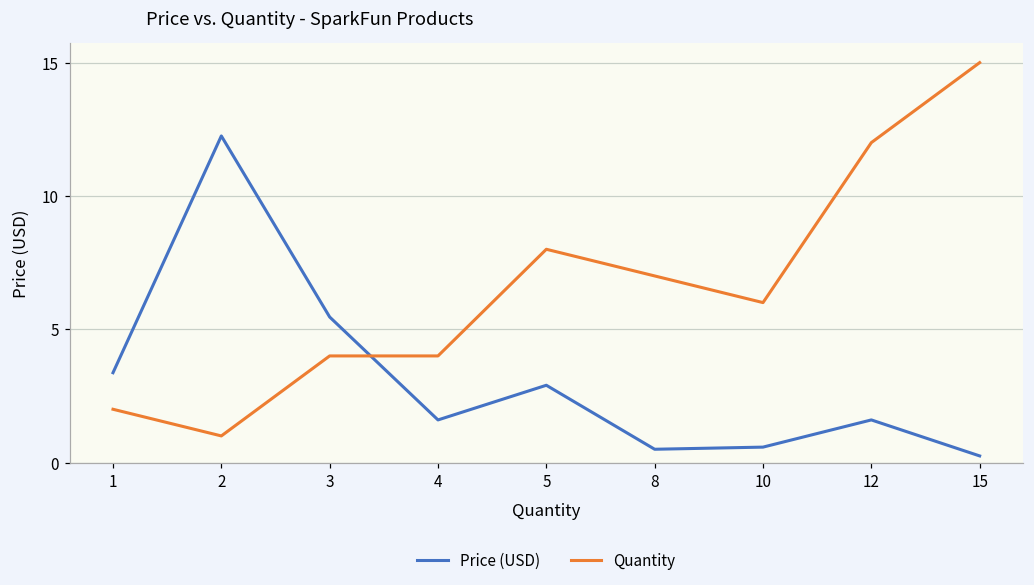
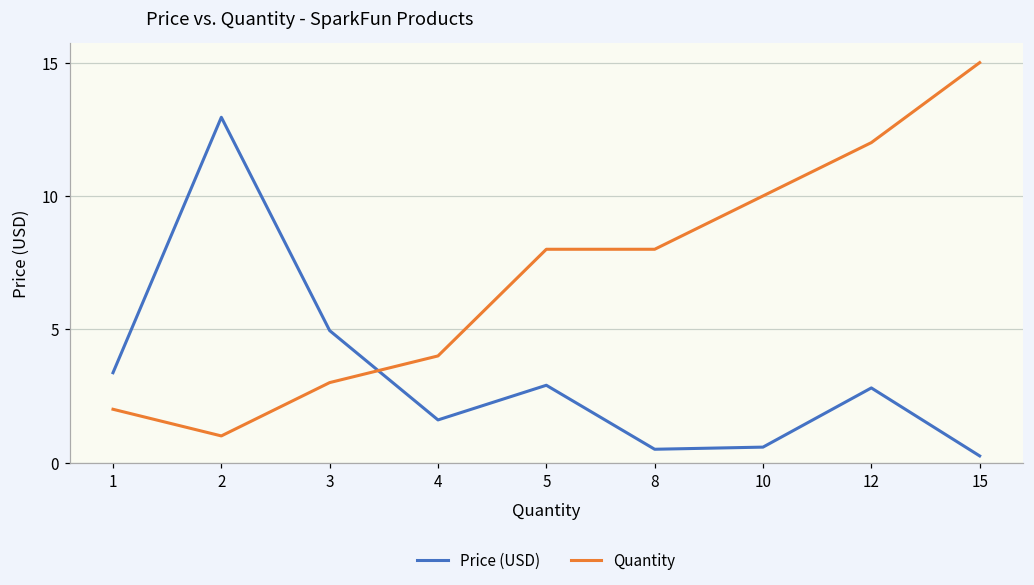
Price (USD), 2: 12.3 -> 13.0
Price (USD), 3: 5.5 -> 5.0
Quantity, 3: 4 -> 3
Quantity, 8: 7 -> 8
Quantity, 10: 6 -> 10
Price (USD), 12: 1.6 -> 2.8
